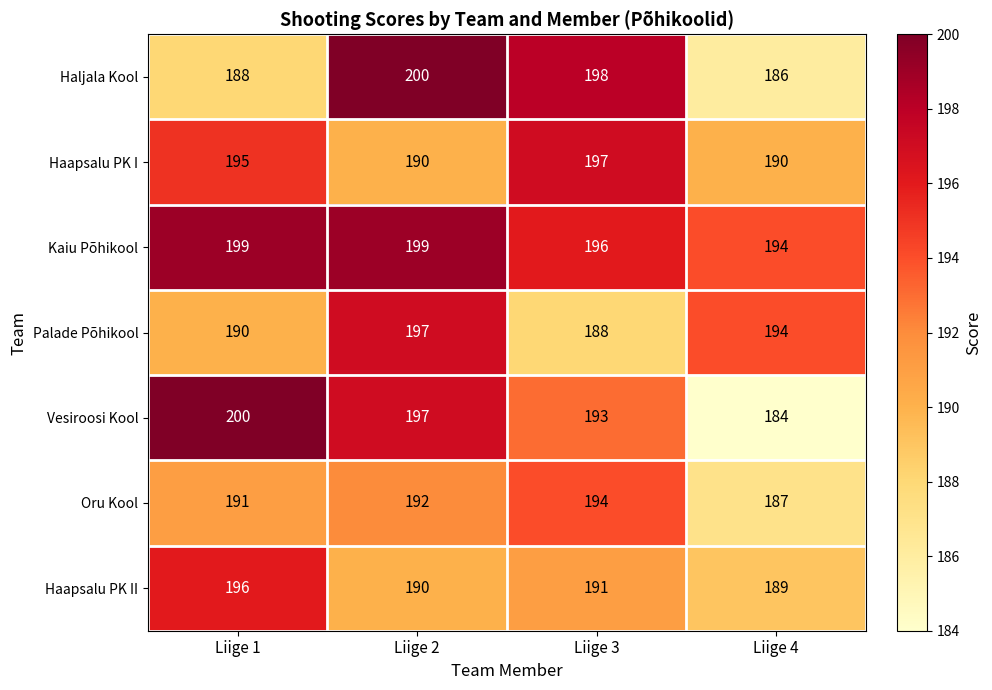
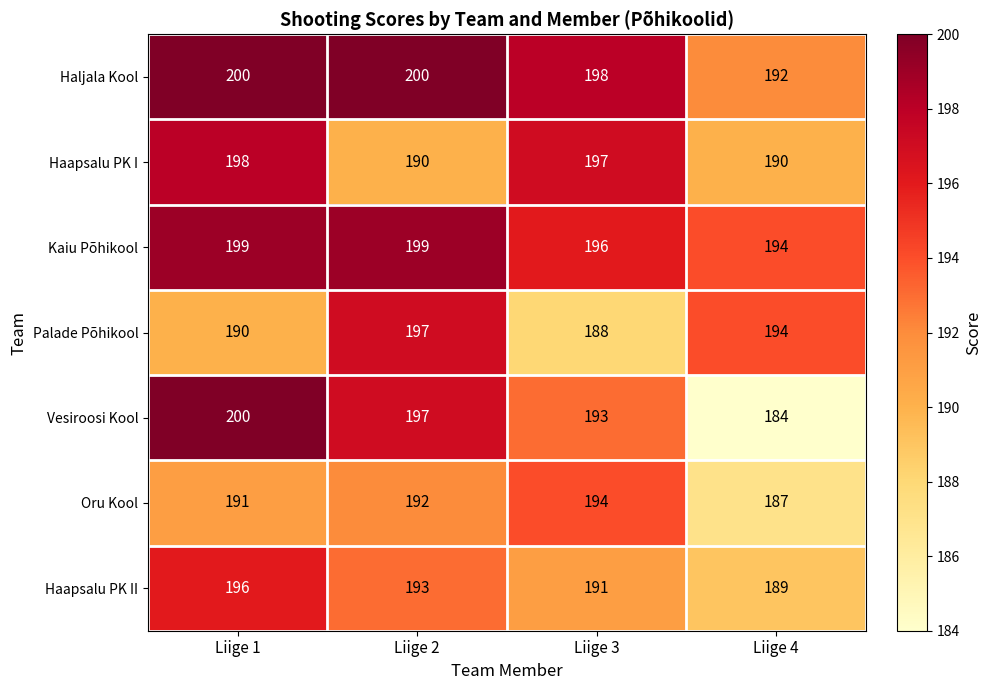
Haljala Kool, Liige 1: 188 -> 200
Haljala Kool, Liige 4: 186 -> 192
Haapsalu PK I, Liige 1: 195 -> 198
Haapsalu PK II, Liige 2: 190 -> 193
